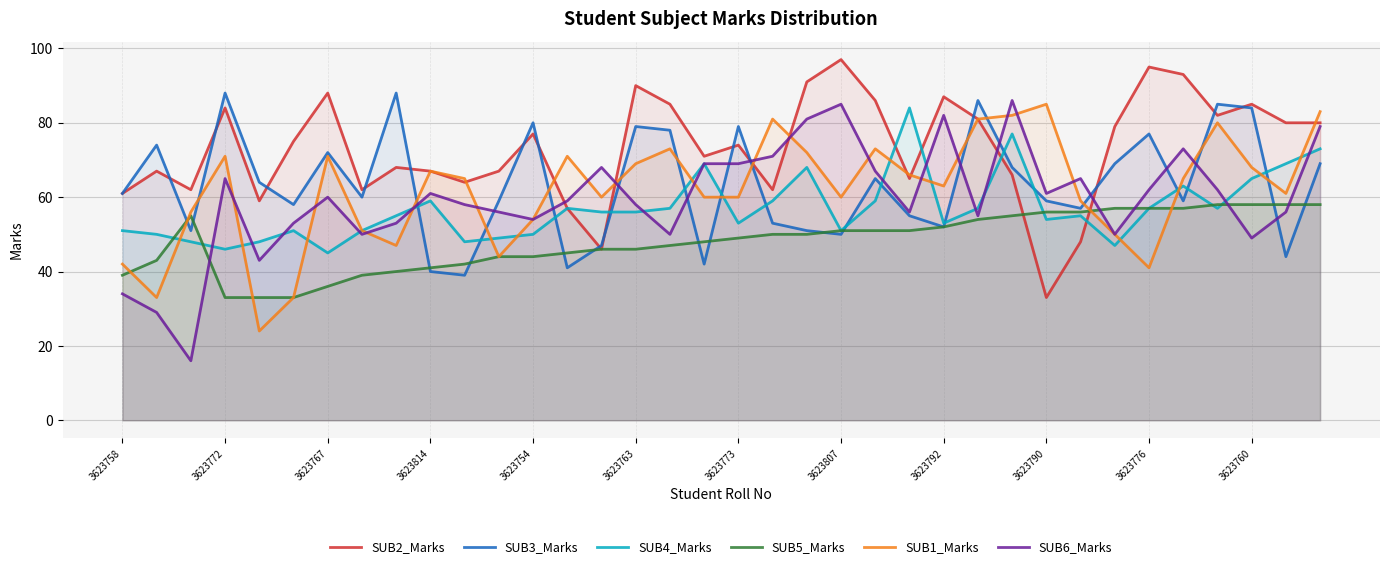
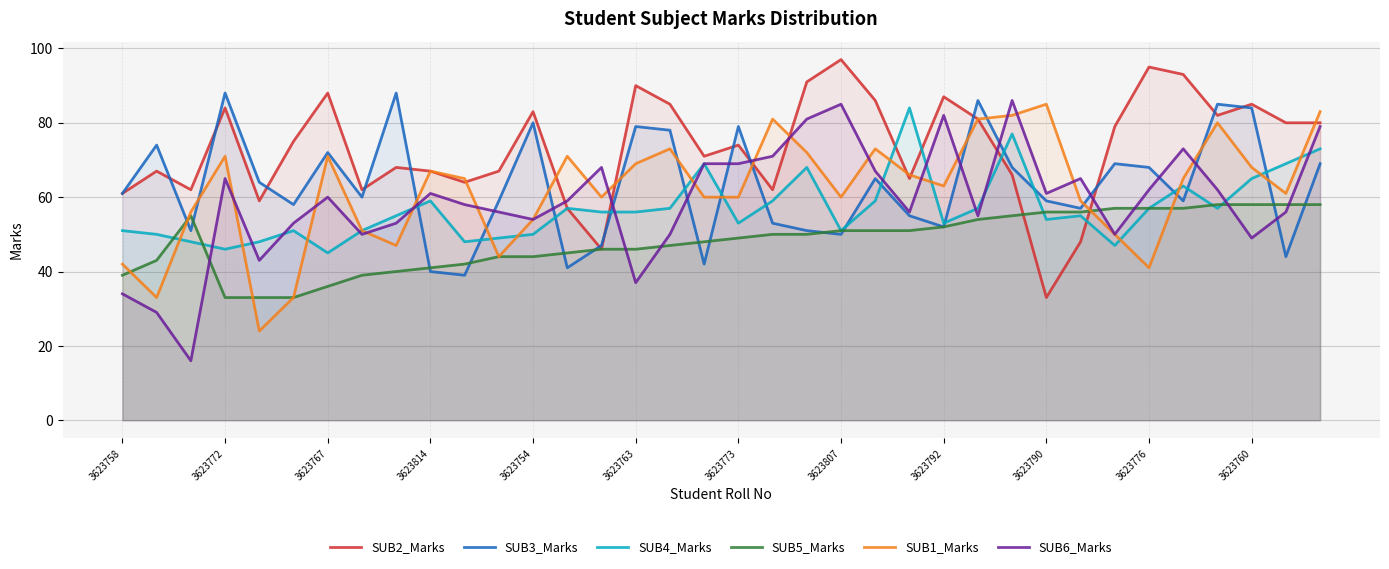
SUB2_Marks, 3623754: 77 -> 83
SUB6_Marks, 3623763: 58 -> 37
SUB3_Marks, 3623776: 77 -> 68
